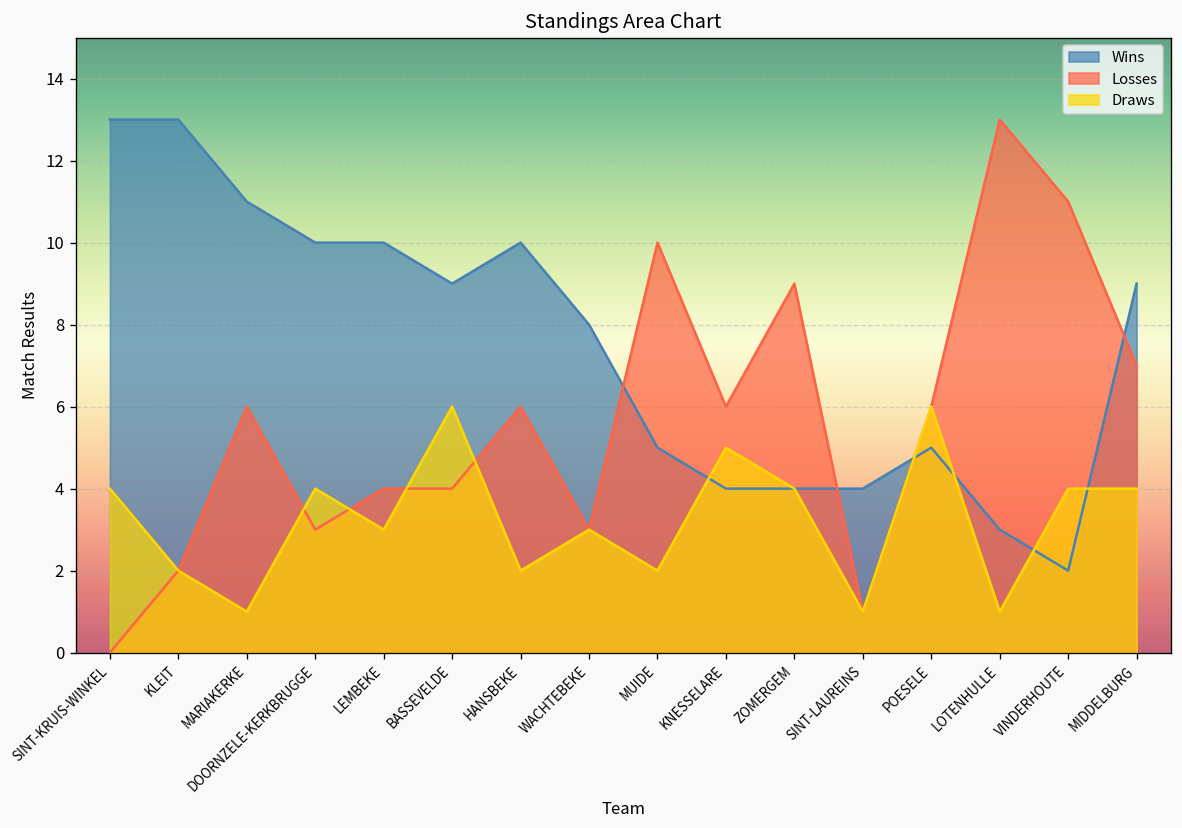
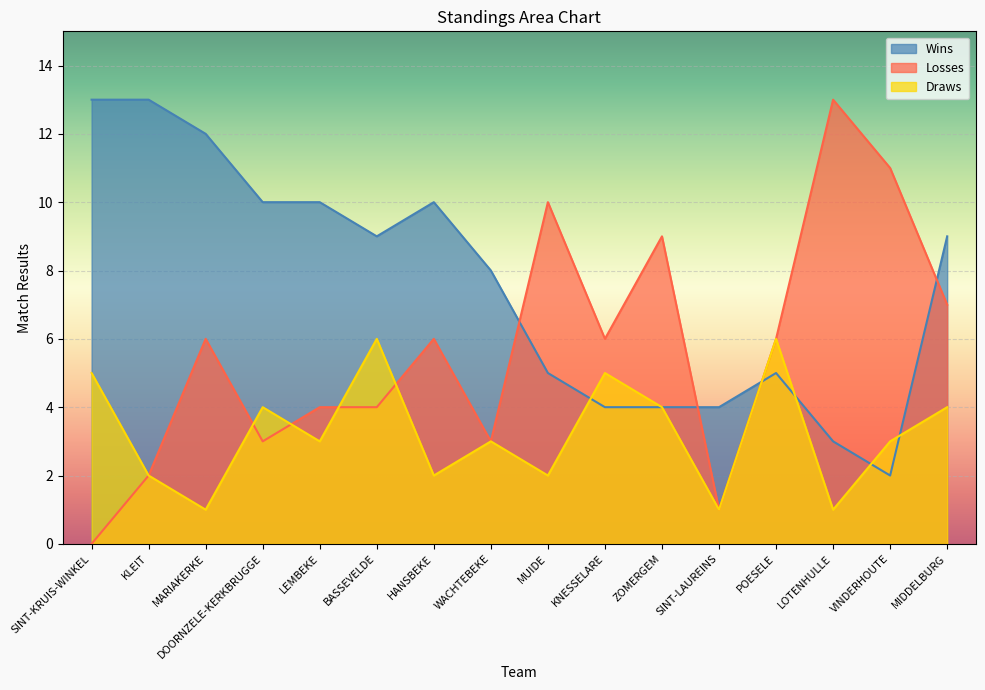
Draws, SINT-KRUIS-WINKEL: 4 -> 5
Wins, MARIAKERKE: 11 -> 12
Draws, VINDERHOUTE: 4 -> 3
